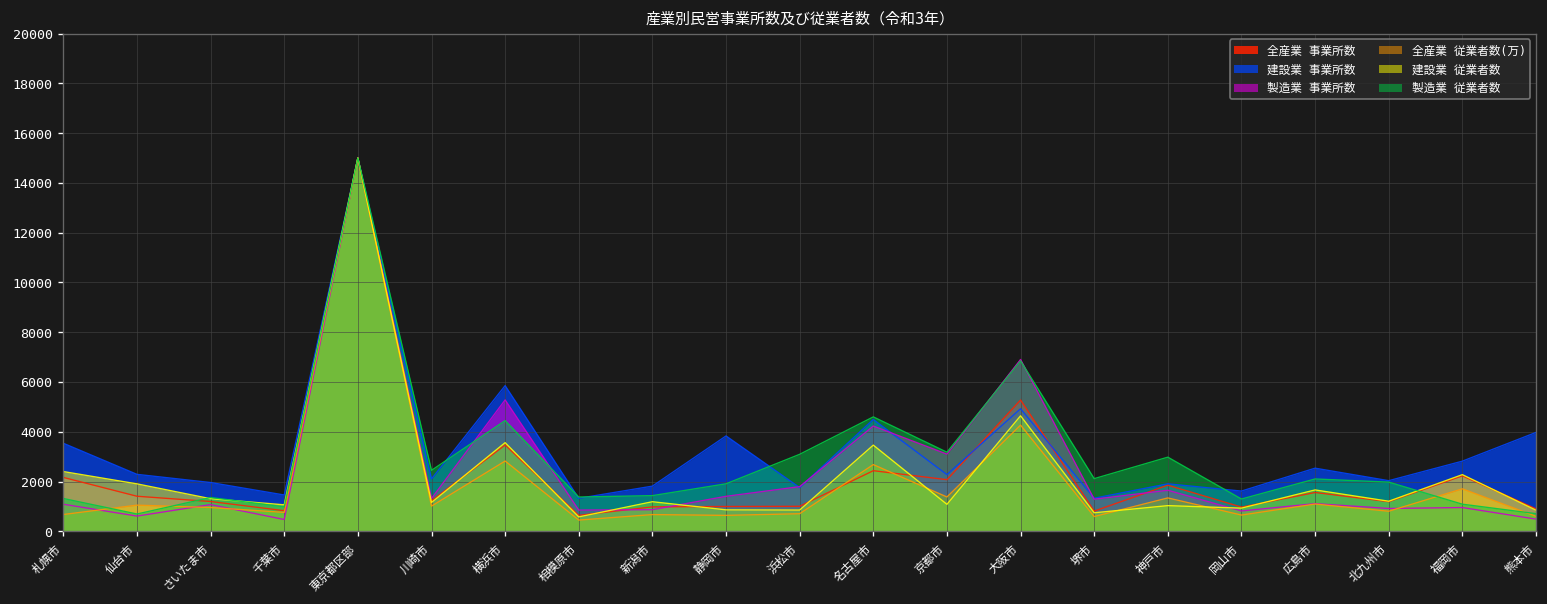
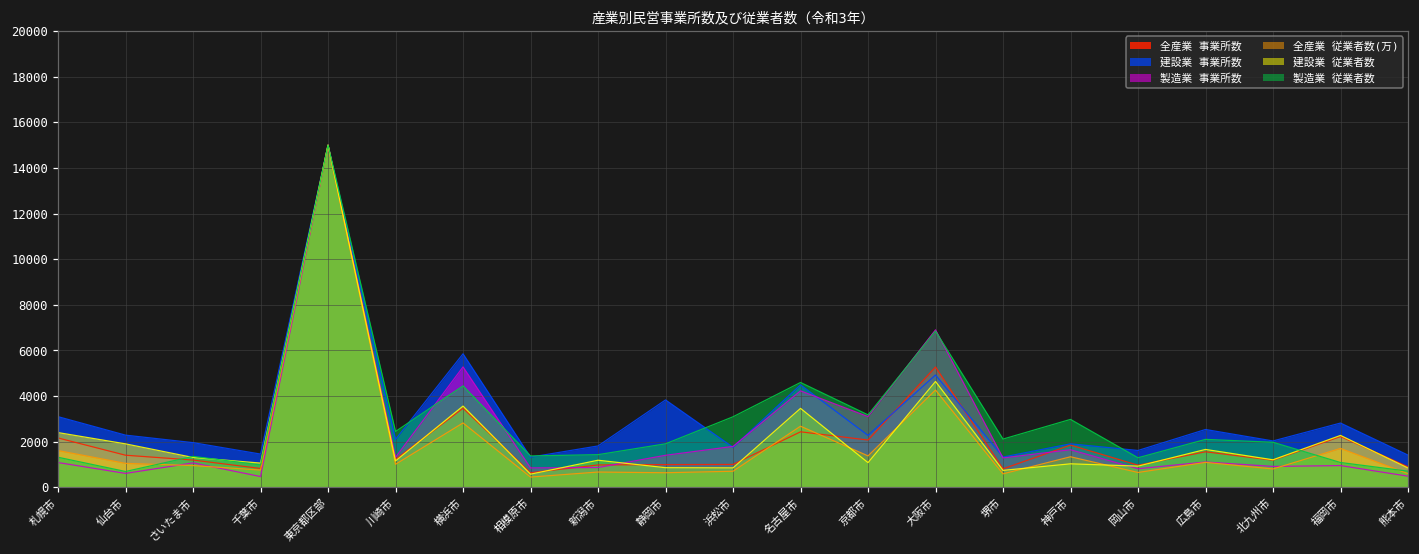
建設業 事業所数, 札幌市: 3500 -> 3100
全産業 従業者数(万), 札幌市: 700 -> 1600
建設業 事業所数, 熊本市: 4000 -> 1400
